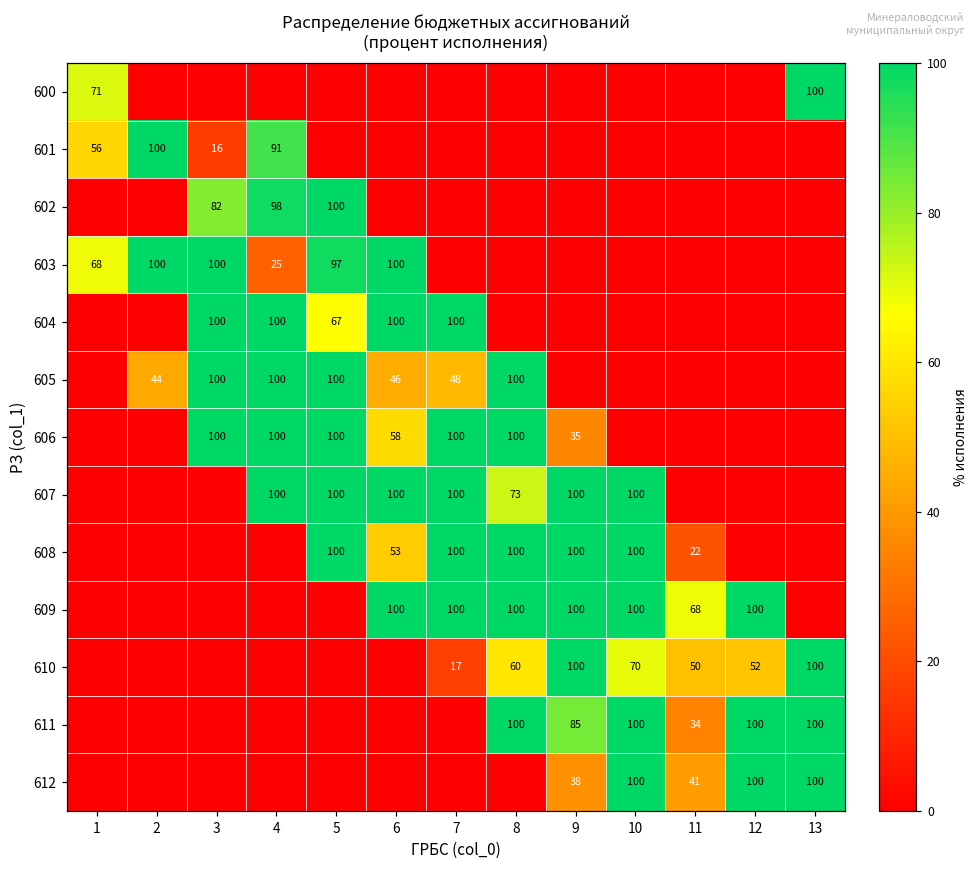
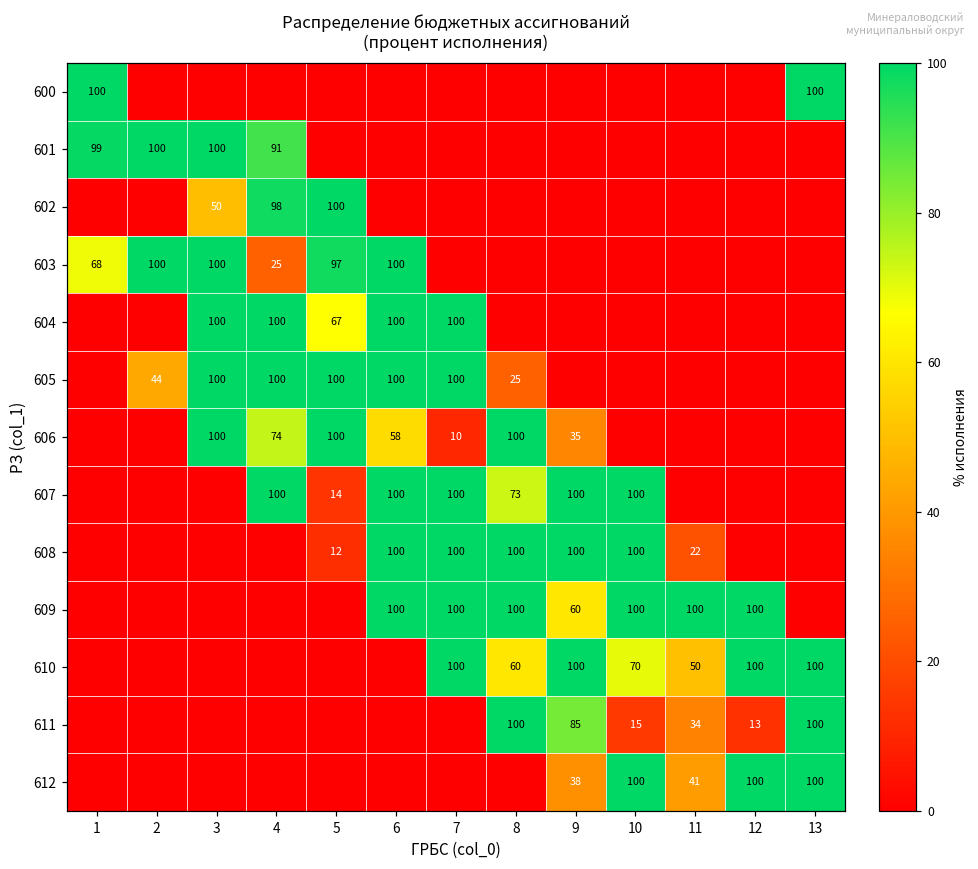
600, 1: 71 -> 100
601, 1: 56 -> 99
601, 3: 16 -> 100
602, 3: 82 -> 50
605, 6: 46 -> 100
605, 7: 48 -> 100
605, 8: 100 -> 25
606, 4: 100 -> 74
606, 7: 100 -> 10
607, 5: 100 -> 14
608, 5: 100 -> 12
608, 6: 53 -> 100
609, 9: 100 -> 60
609, 11: 68 -> 100
610, 7: 17 -> 100
610, 12: 52 -> 100
611, 10: 100 -> 15
611, 12: 100 -> 13
